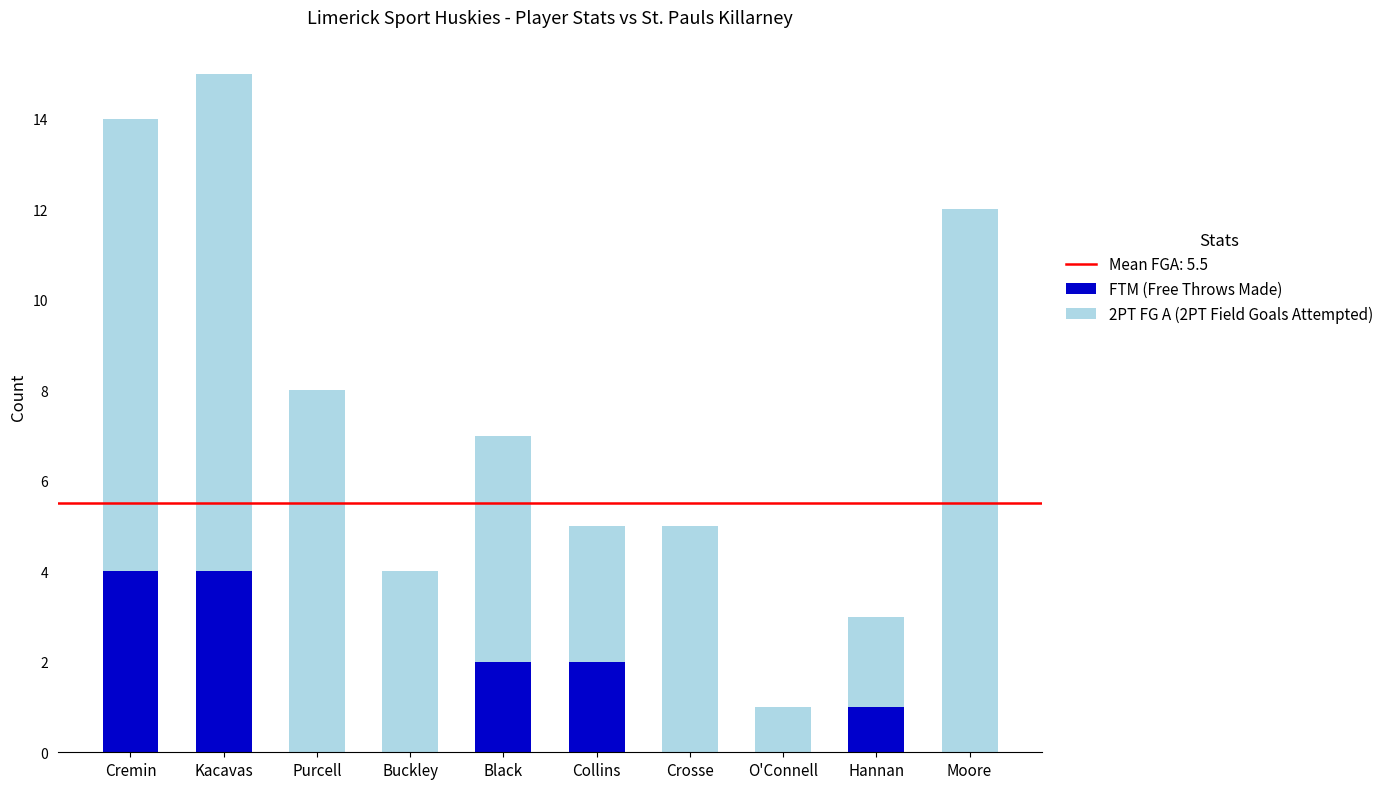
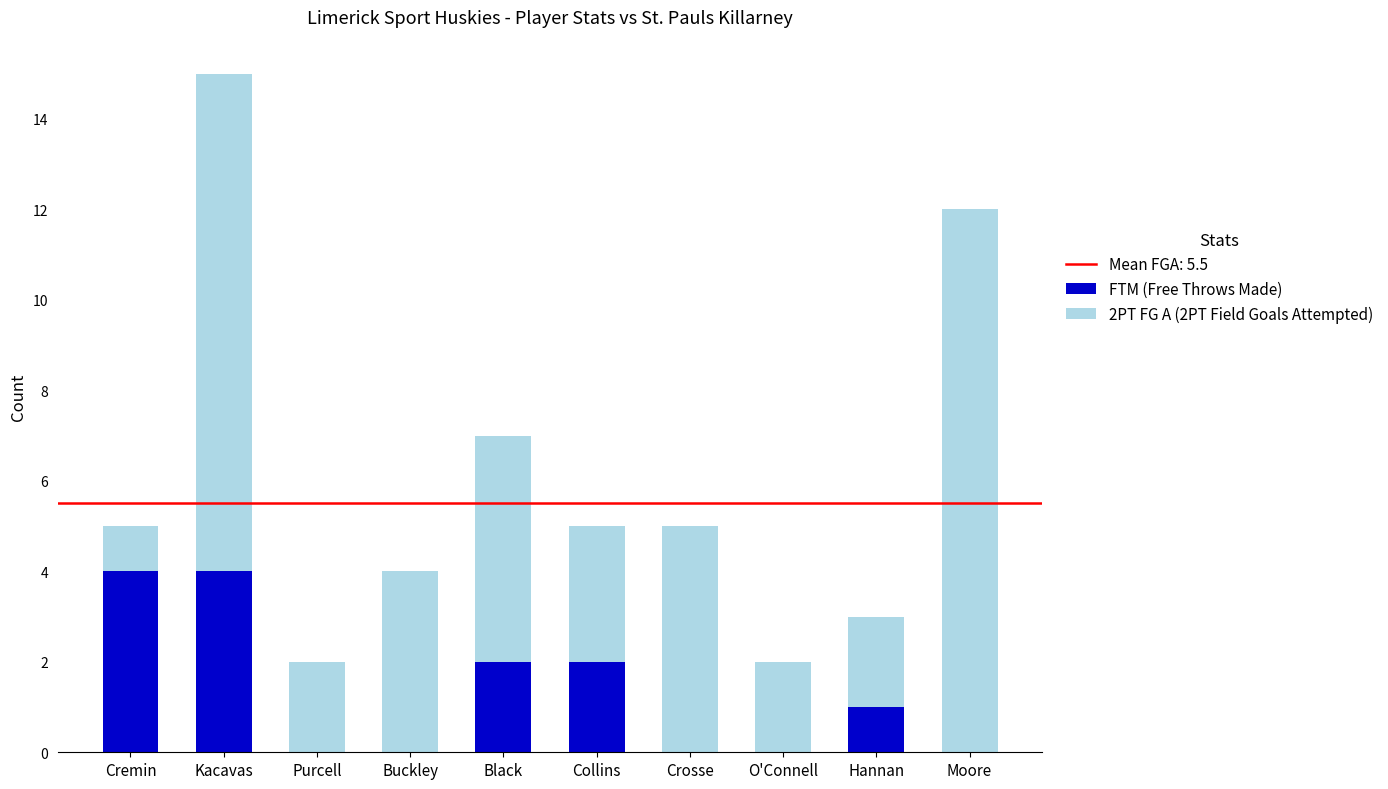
2PT FG A (2PT Field Goals Attempted), Cremin: 10 -> 1
2PT FG A (2PT Field Goals Attempted), Purcell: 8 -> 2
2PT FG A (2PT Field Goals Attempted), O'Connell: 1 -> 2
